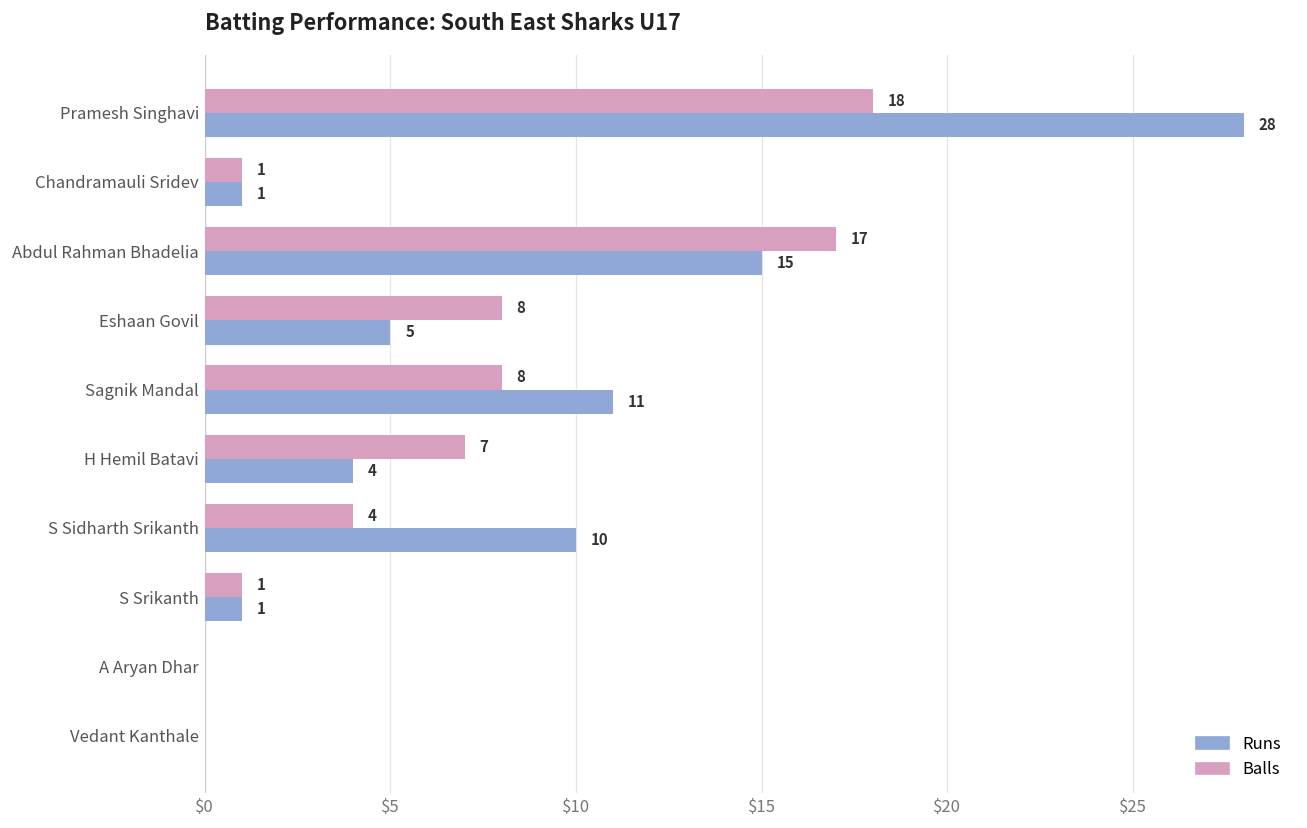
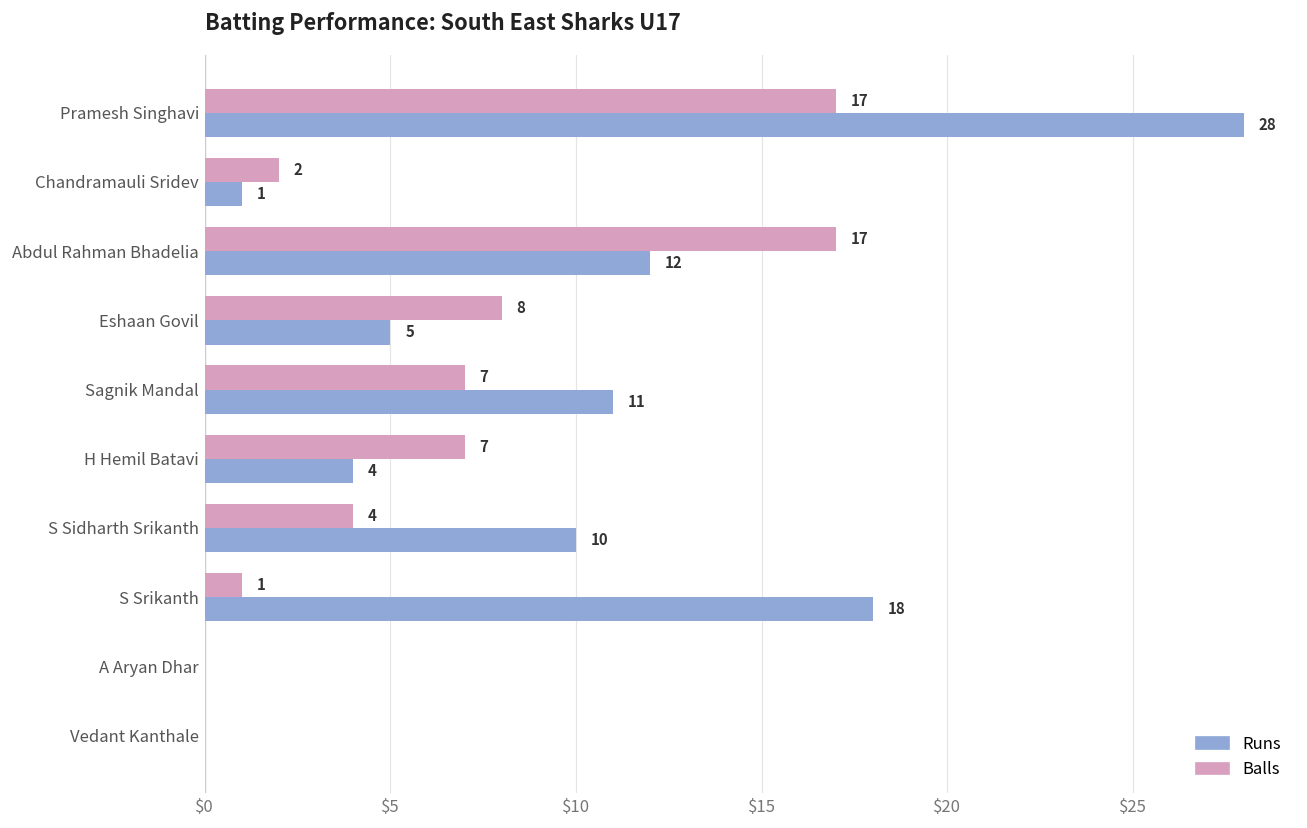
Balls, Pramesh Singhavi: 18 -> 17
Balls, Chandramauli Sridev: 1 -> 2
Runs, Abdul Rahman Bhadelia: 15 -> 12
Balls, Sagnik Mandal: 8 -> 7
Runs, S Srikanth: 1 -> 18
